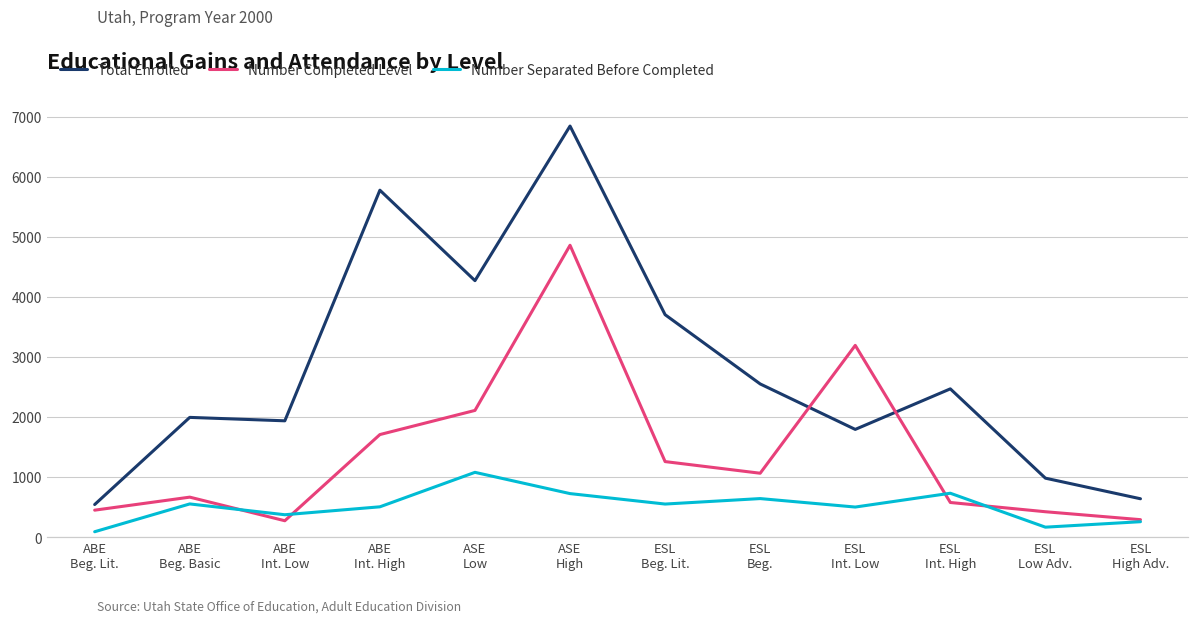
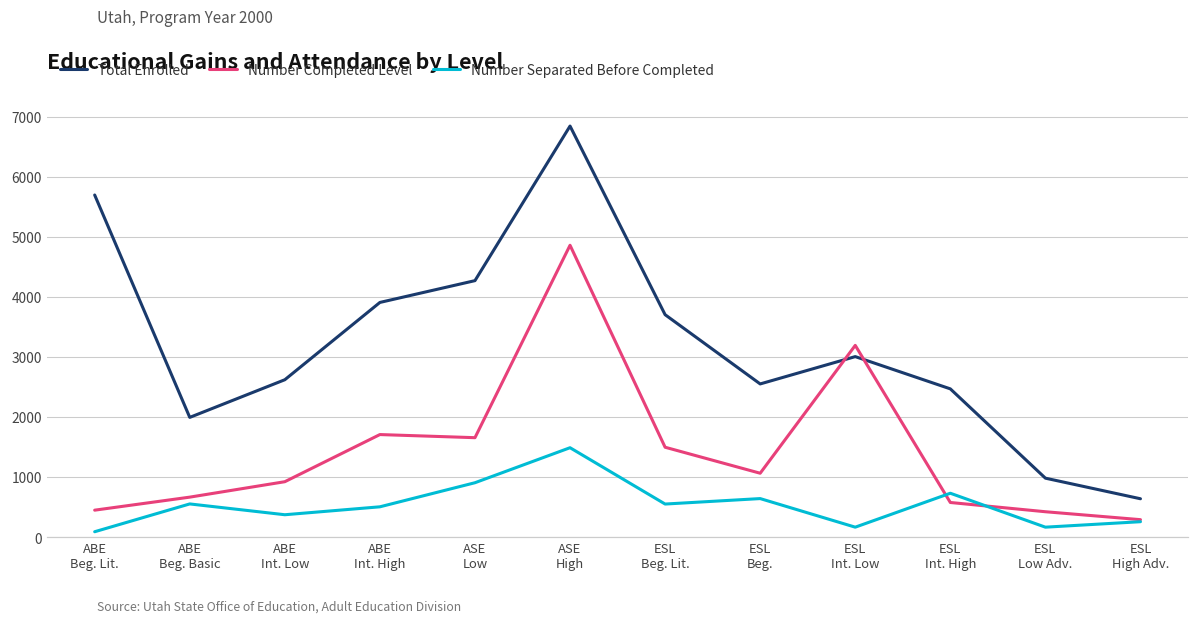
Total Enrolled, ABE Beg. Lit.: 500 -> 5700
Total Enrolled, ABE Int. Low: 1900 -> 2600
Number Completed Level, ABE Int. Low: 300 -> 900
Total Enrolled, ABE Int. High: 5800 -> 3900
Number Completed Level, ASE Low: 2100 -> 1700
Number Separated Before Completed, ASE Low: 1100 -> 900
Number Separated Before Completed, ASE High: 700 -> 1500
Number Completed Level, ESL Beg. Lit.: 1300 -> 1500
Total Enrolled, ESL Int. Low: 1800 -> 3000
Number Separated Before Completed, ESL Int. Low: 500 -> 200
